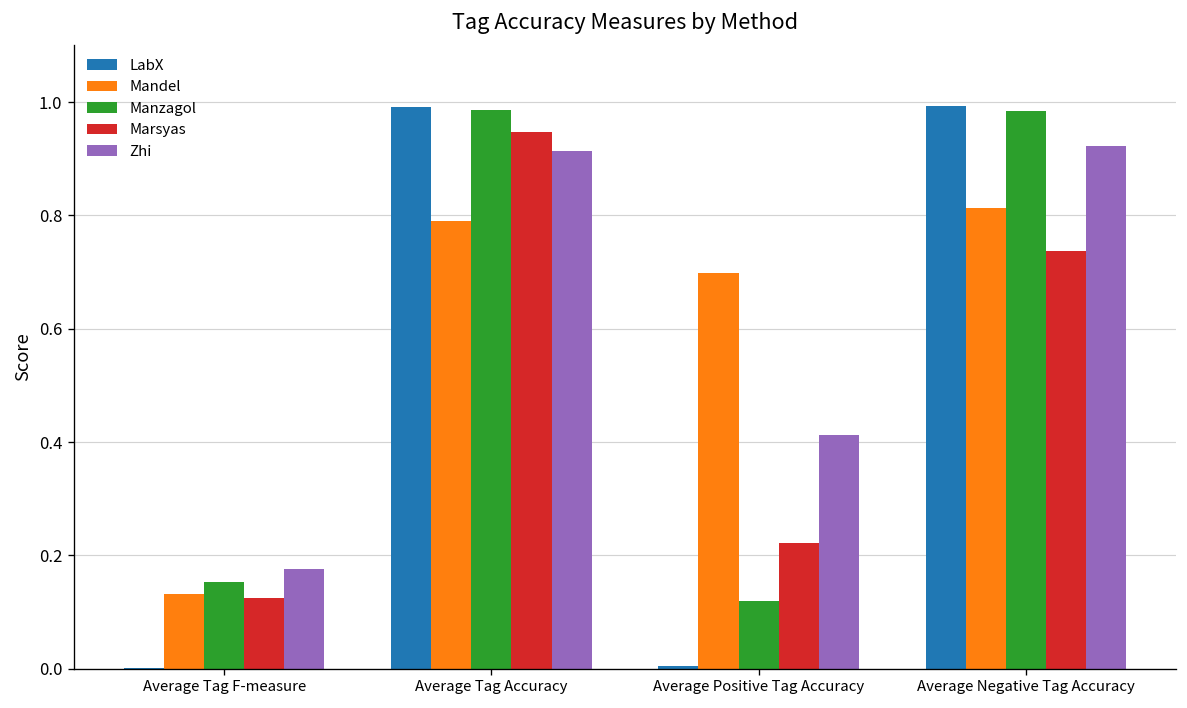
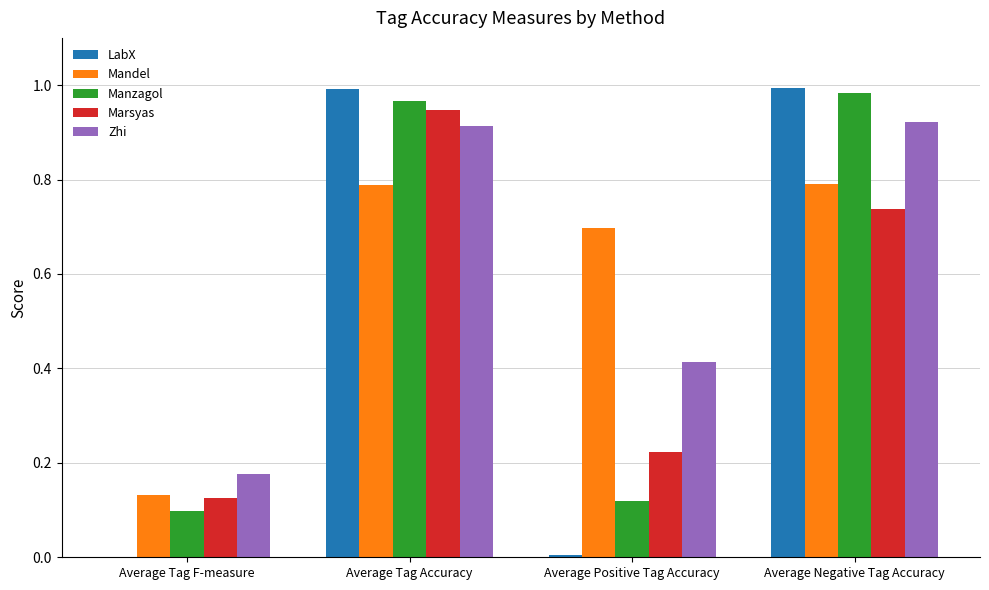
Manzagol, Average Tag F-measure: 0.15 -> 0.10
Manzagol, Average Tag Accuracy: 0.99 -> 0.97
Mandel, Average Negative Tag Accuracy: 0.81 -> 0.79
